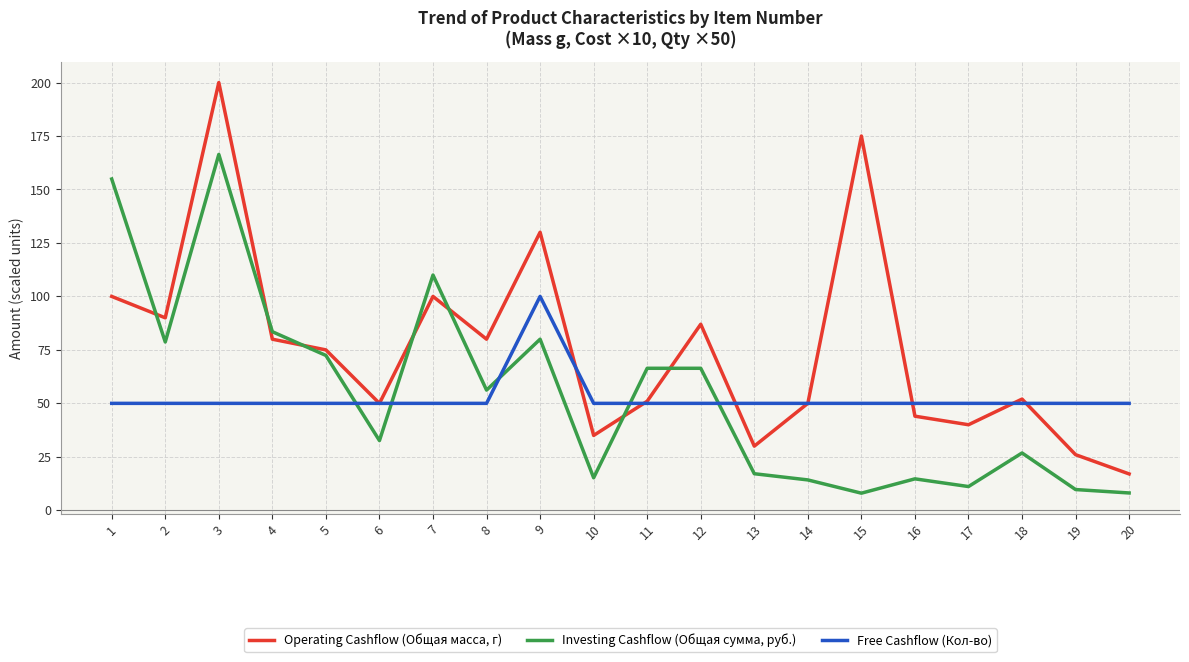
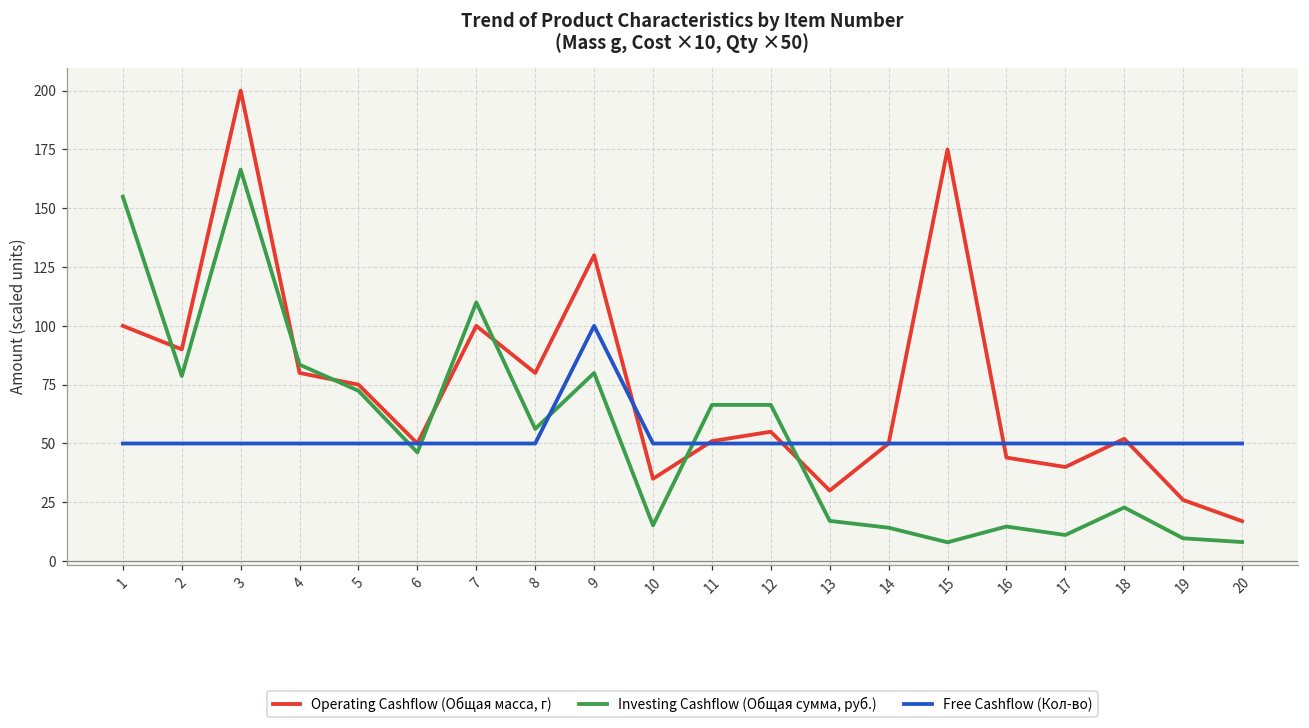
Investing Cashflow (Общая сумма, руб.), 6: 33 -> 46
Operating Cashflow (Общая масса, г), 12: 87 -> 55
Investing Cashflow (Общая сумма, руб.), 18: 27 -> 23
